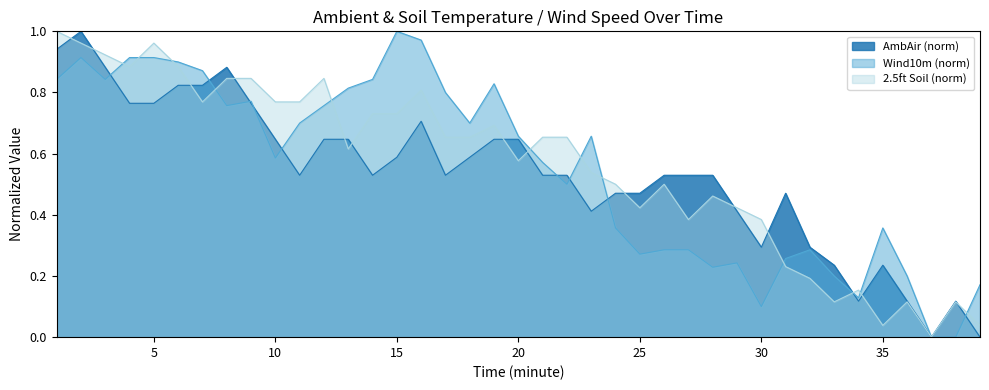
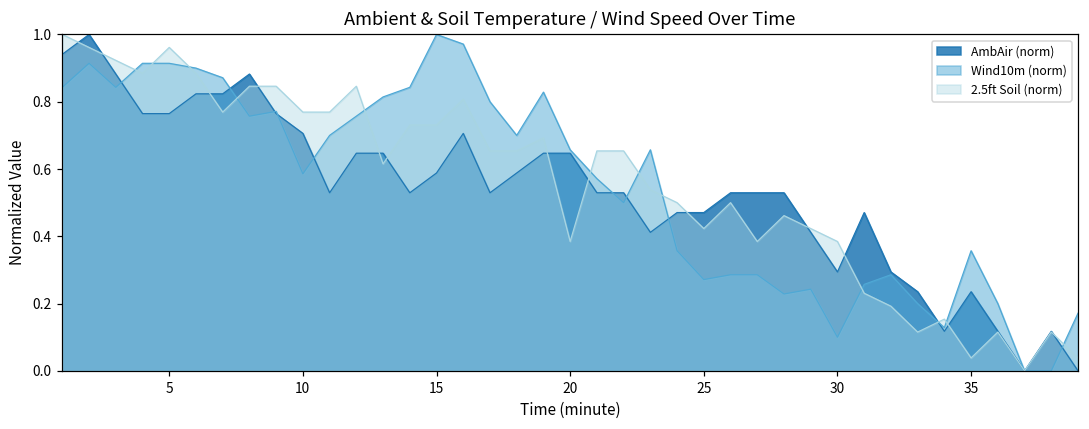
AmbAir (norm), 10: 0.65 -> 0.71
2.5ft Soil (norm), 20: 0.58 -> 0.38
